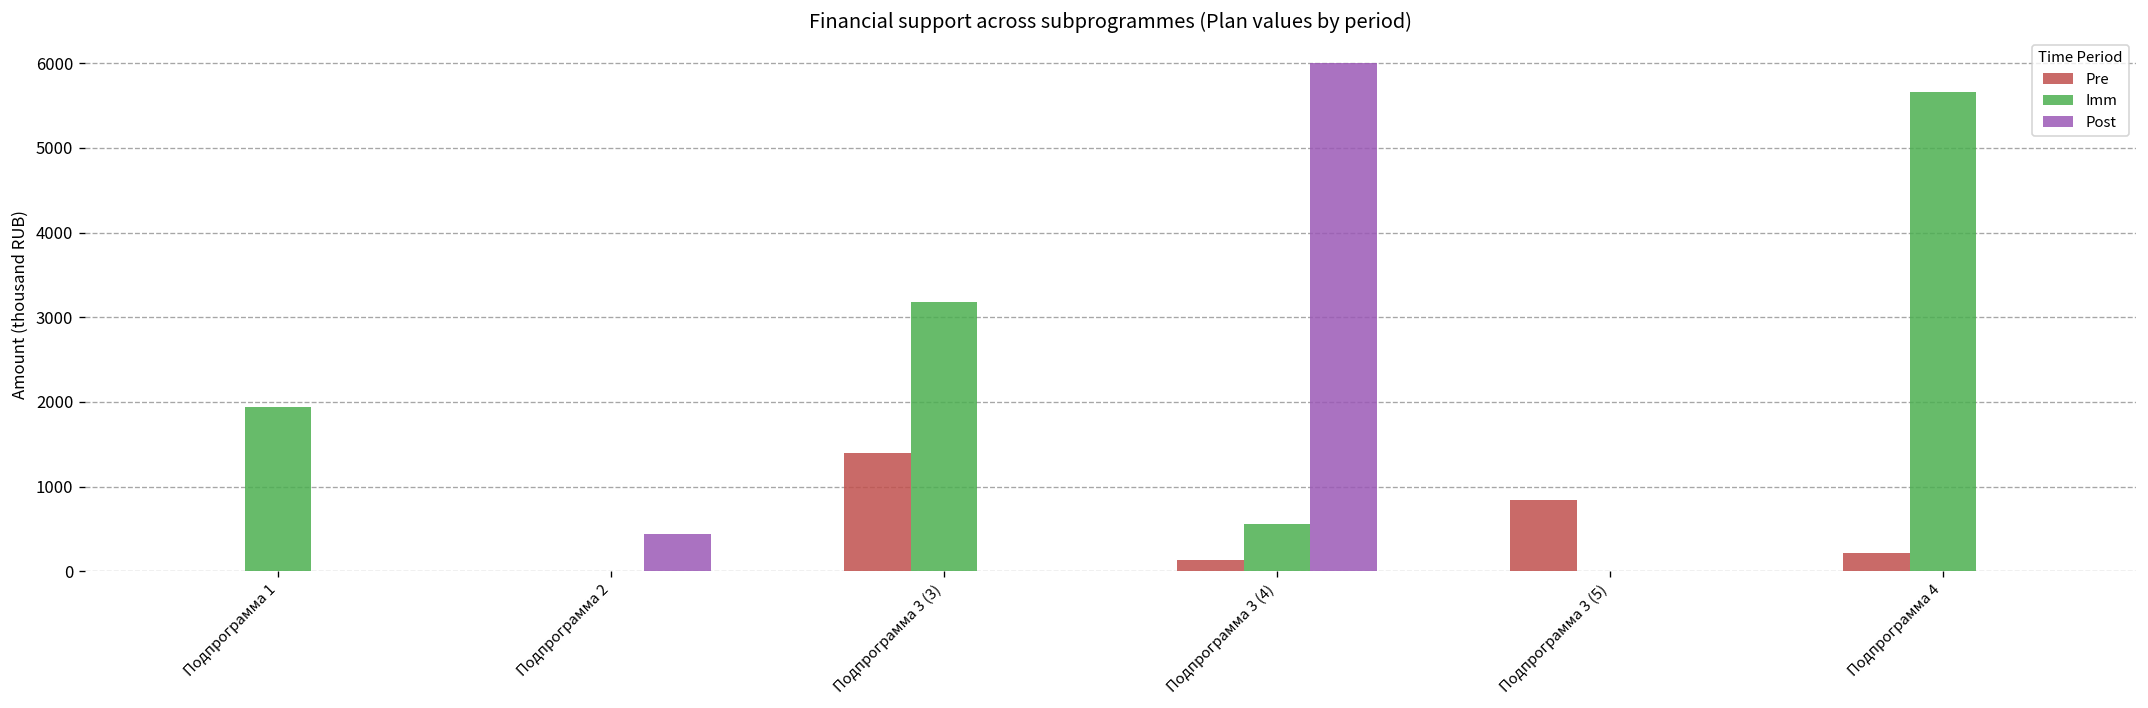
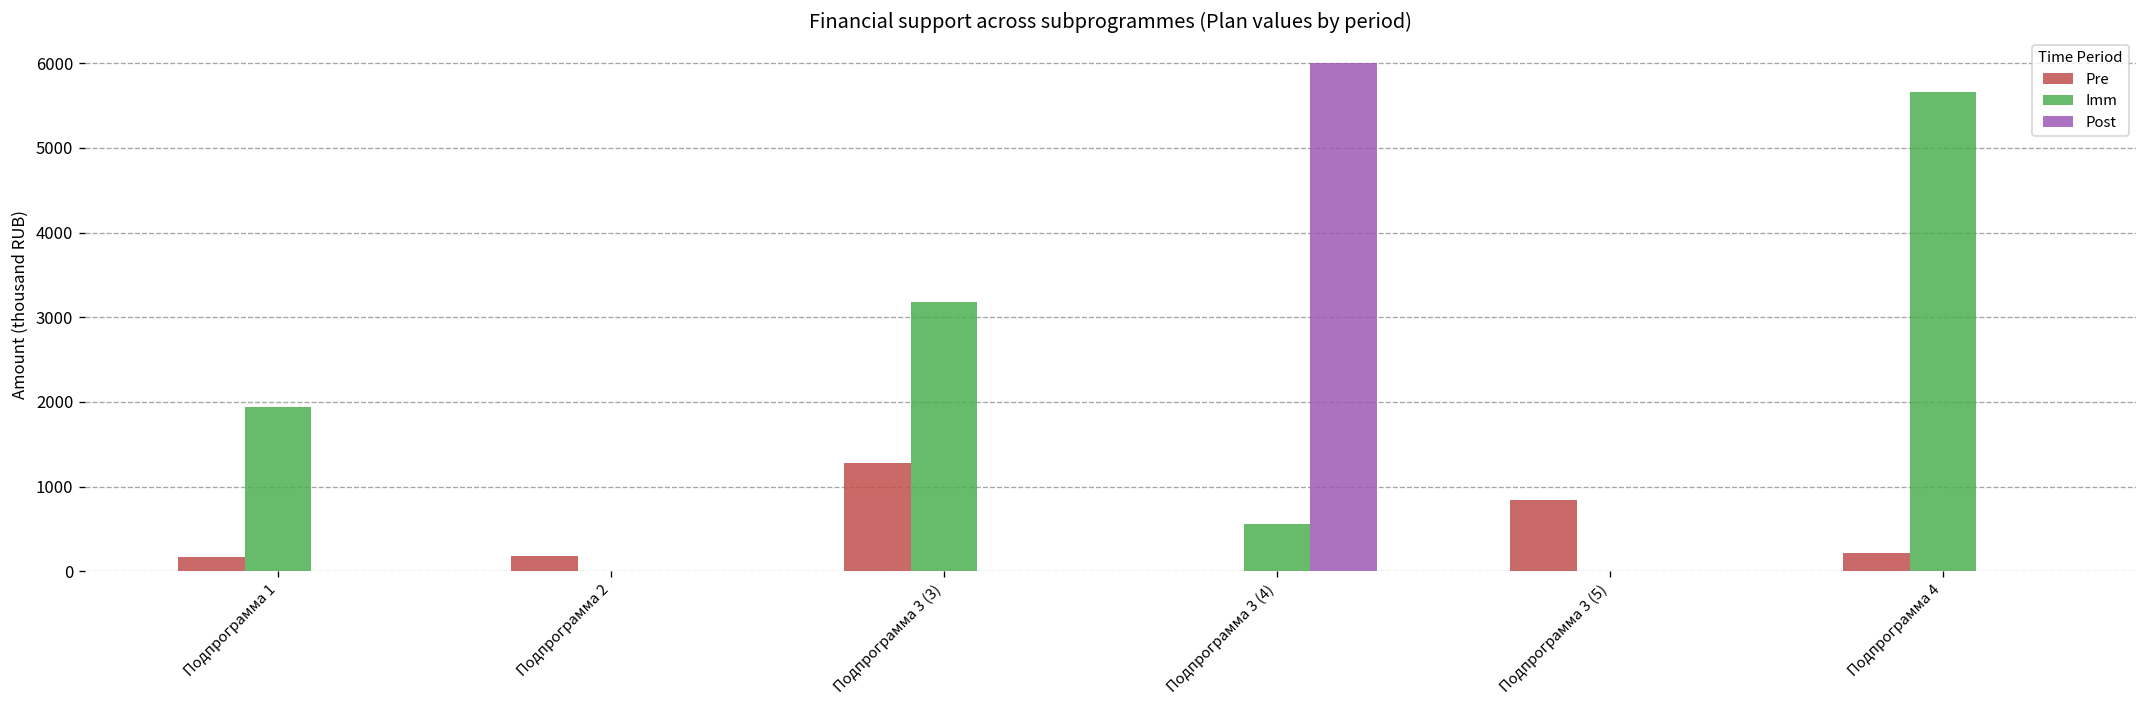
Pre, Подпрограмма 1: 0 -> 200
Pre, Подпрограмма 2: 0 -> 200
Post, Подпрограмма 2: 400 -> 0
Pre, Подпрограмма 3 (3): 1400 -> 1300
Pre, Подпрограмма 3 (4): 100 -> 0
